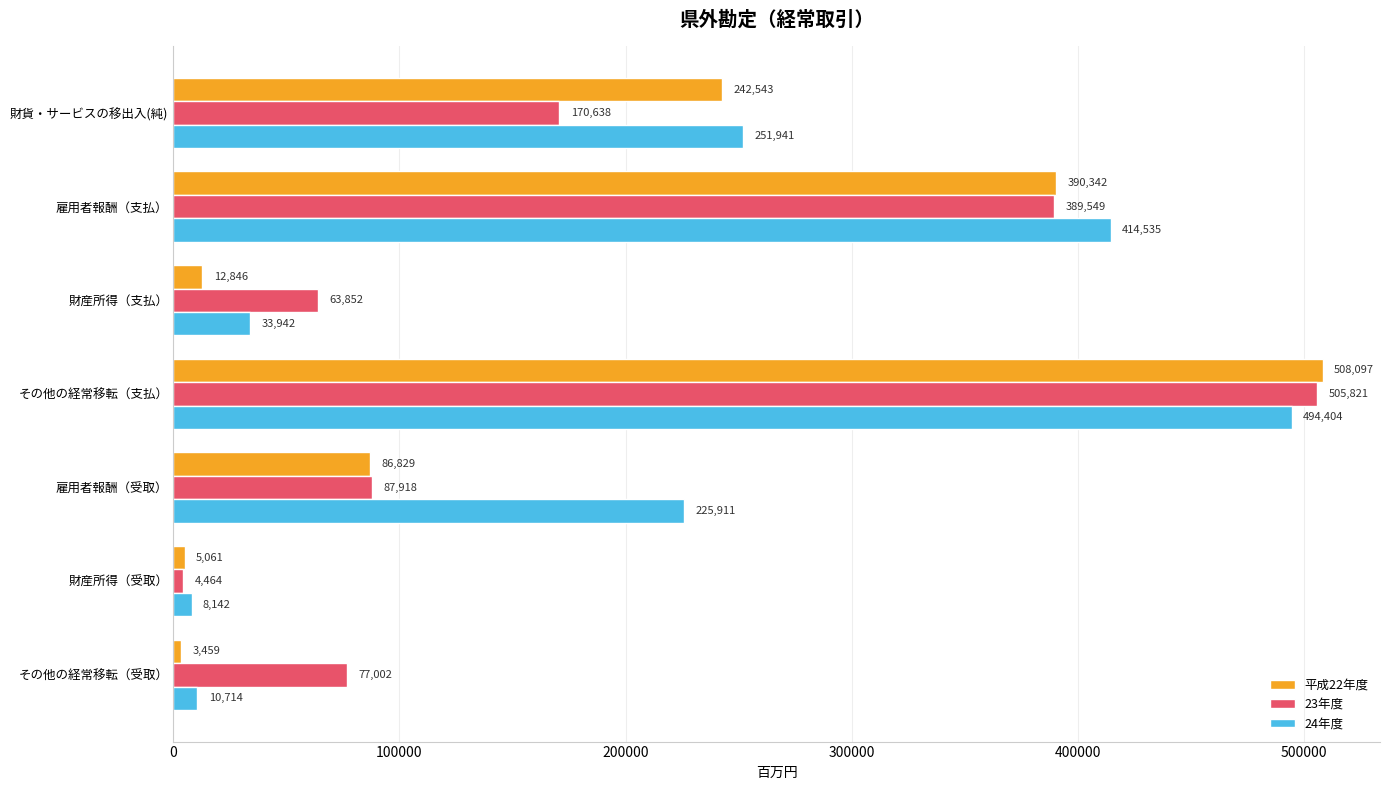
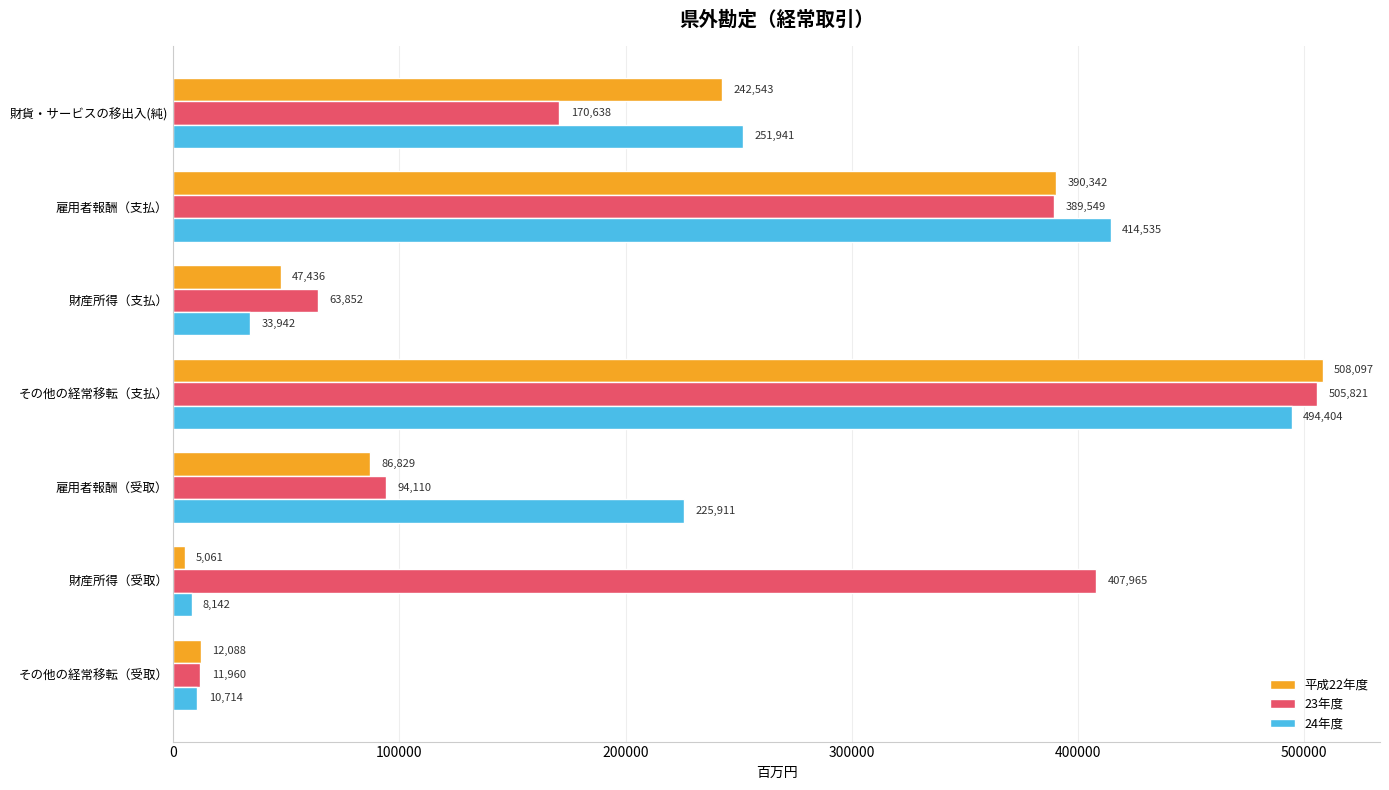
平成22年度, 財産所得（支払）: 12,846 -> 47,436
23年度, 雇用者報酬（受取）: 87,918 -> 94,110
23年度, 財産所得（受取）: 4,464 -> 407,965
平成22年度, その他の経常移転（受取）: 3,459 -> 12,088
23年度, その他の経常移転（受取）: 77,002 -> 11,960
